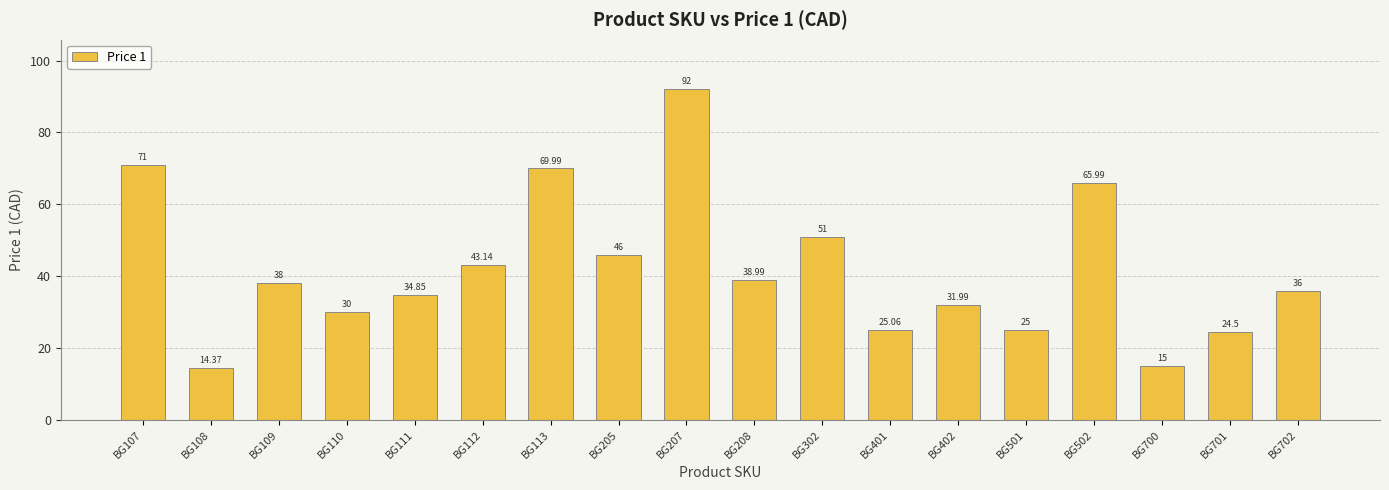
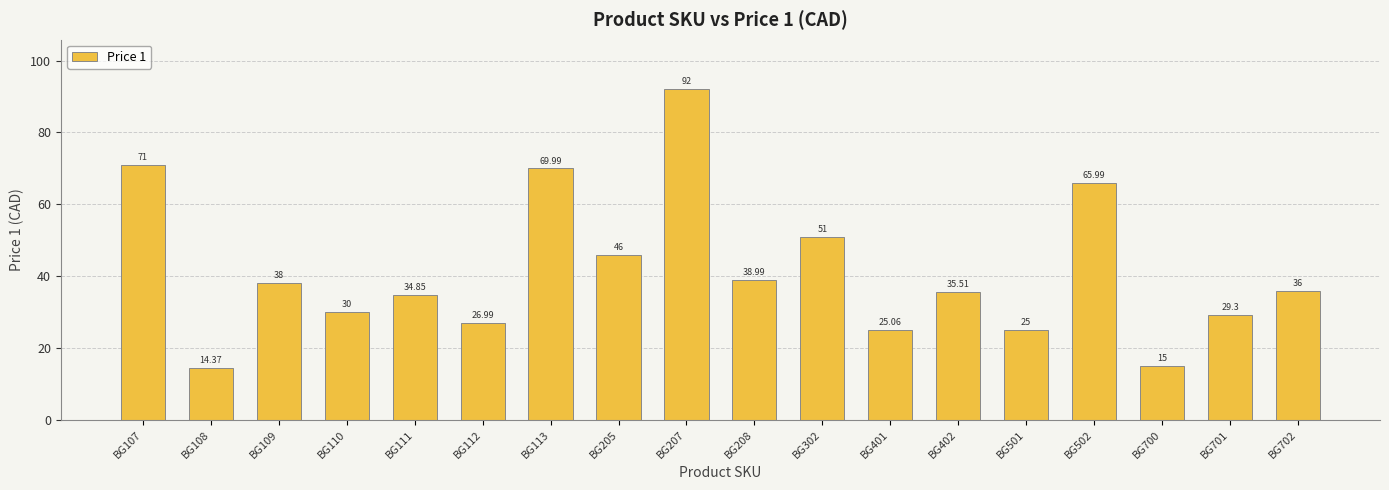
BG112: 43.14 -> 26.99
BG402: 31.99 -> 35.51
BG701: 24.5 -> 29.3
